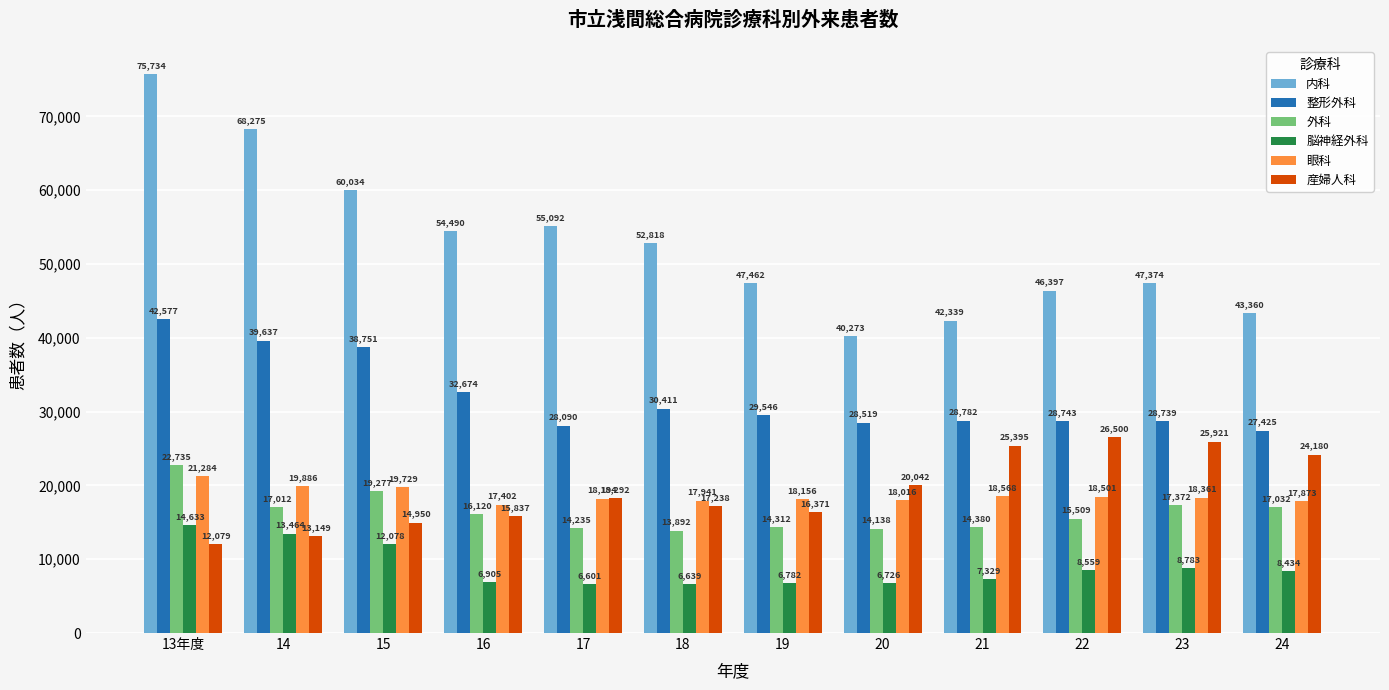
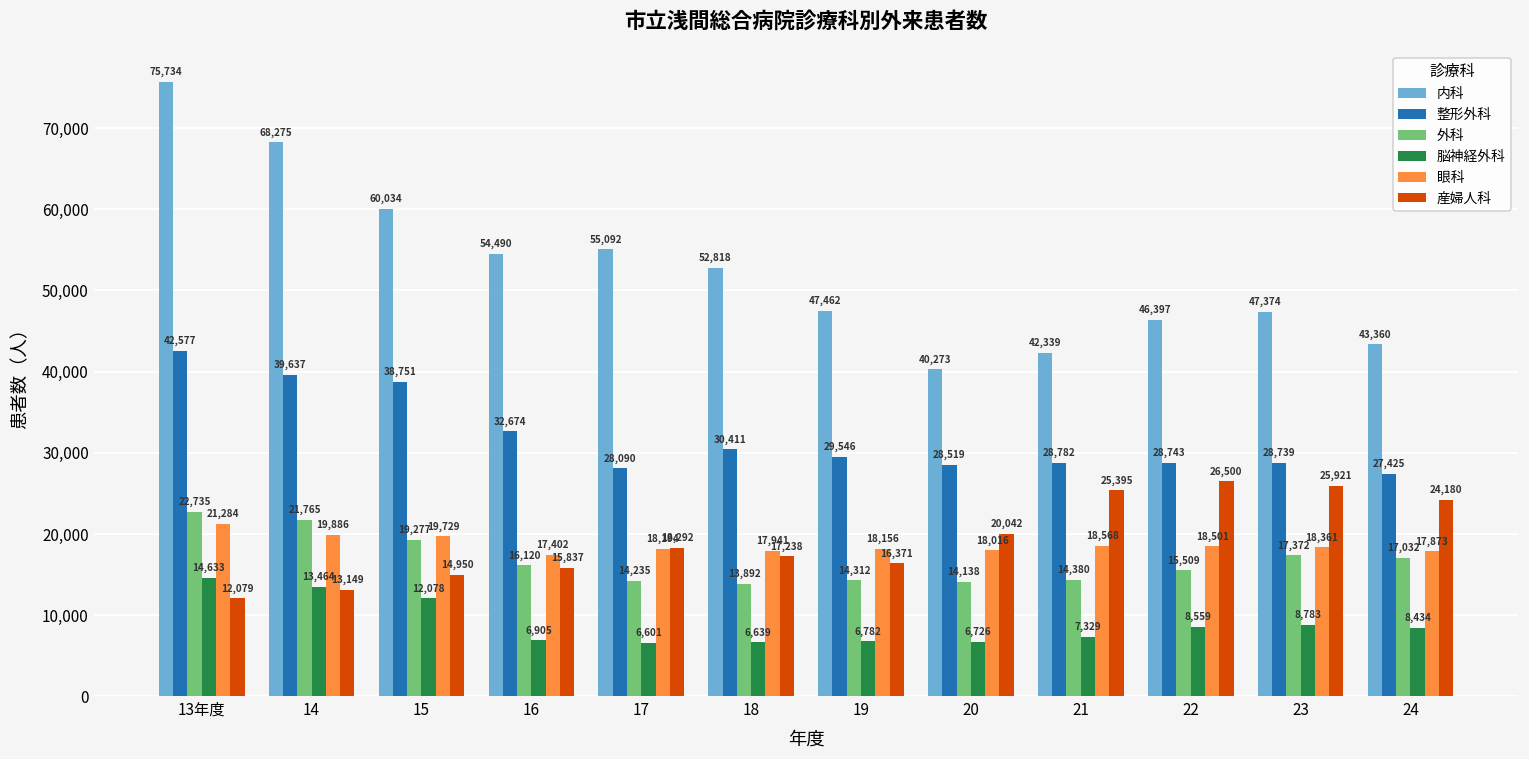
外科, 14: 17,012 -> 21,765
